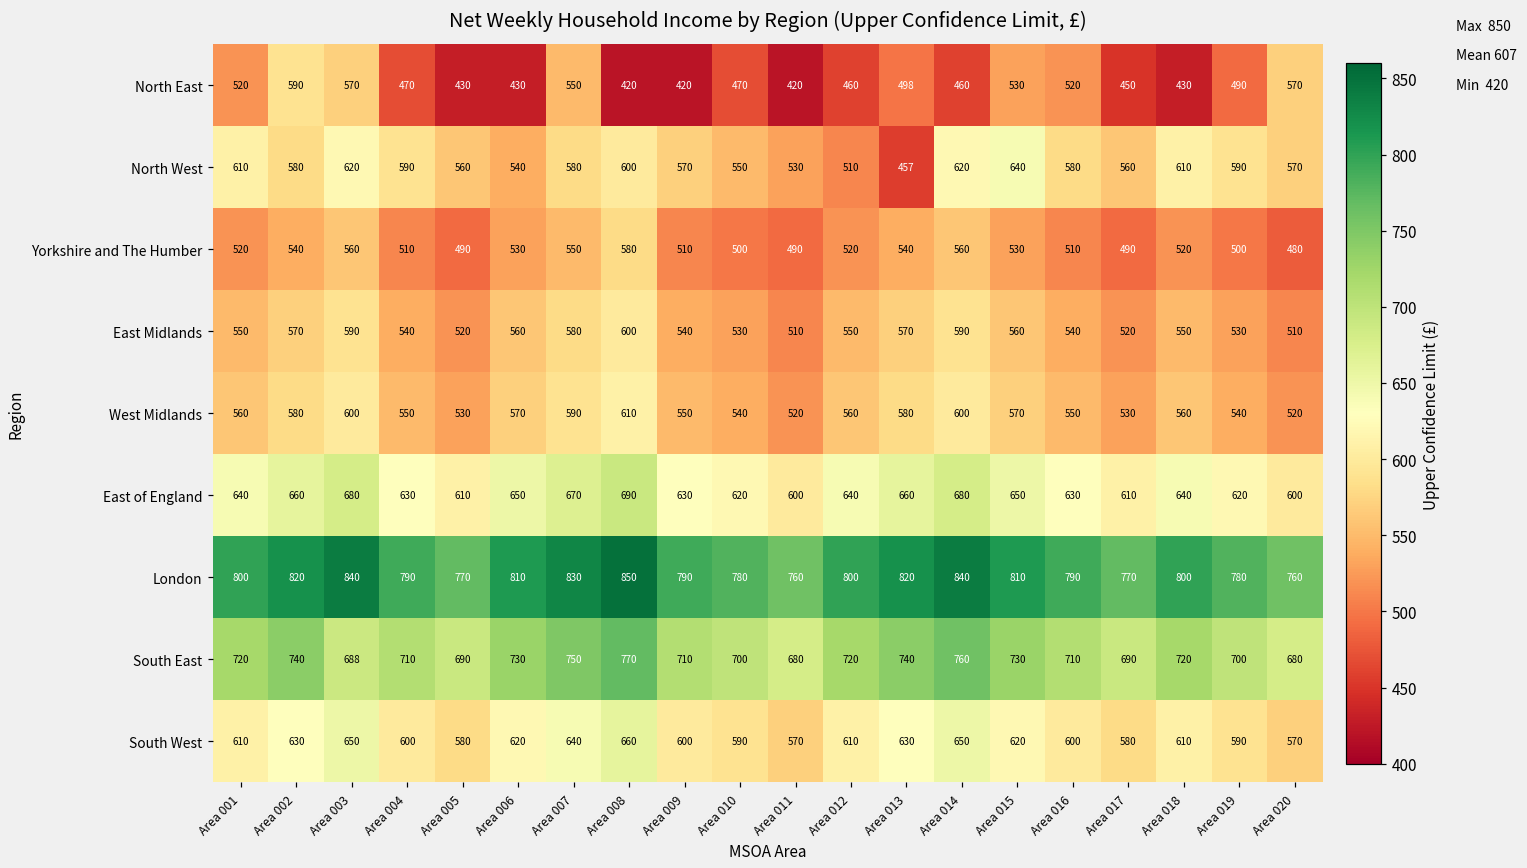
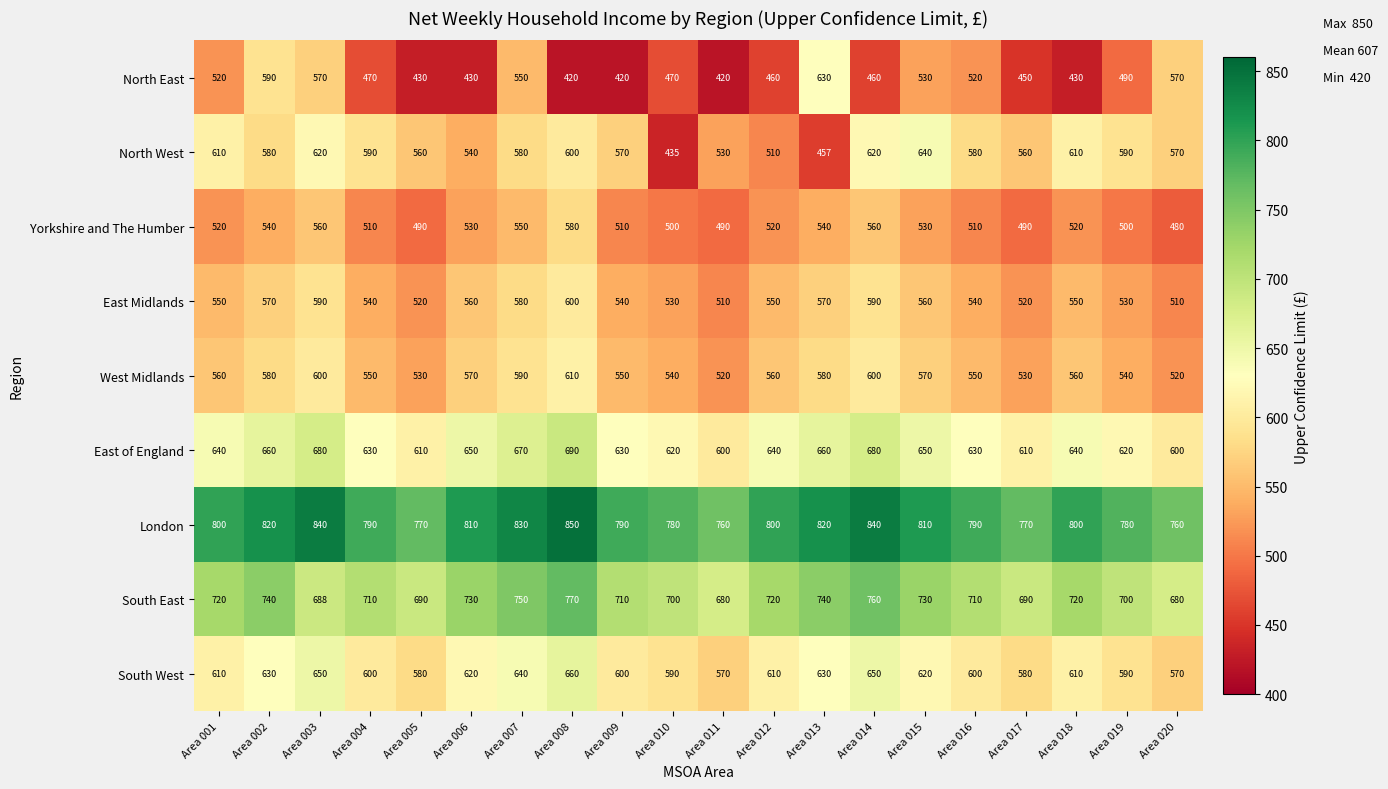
North East, Area 013: 498 -> 630
North West, Area 010: 550 -> 435
